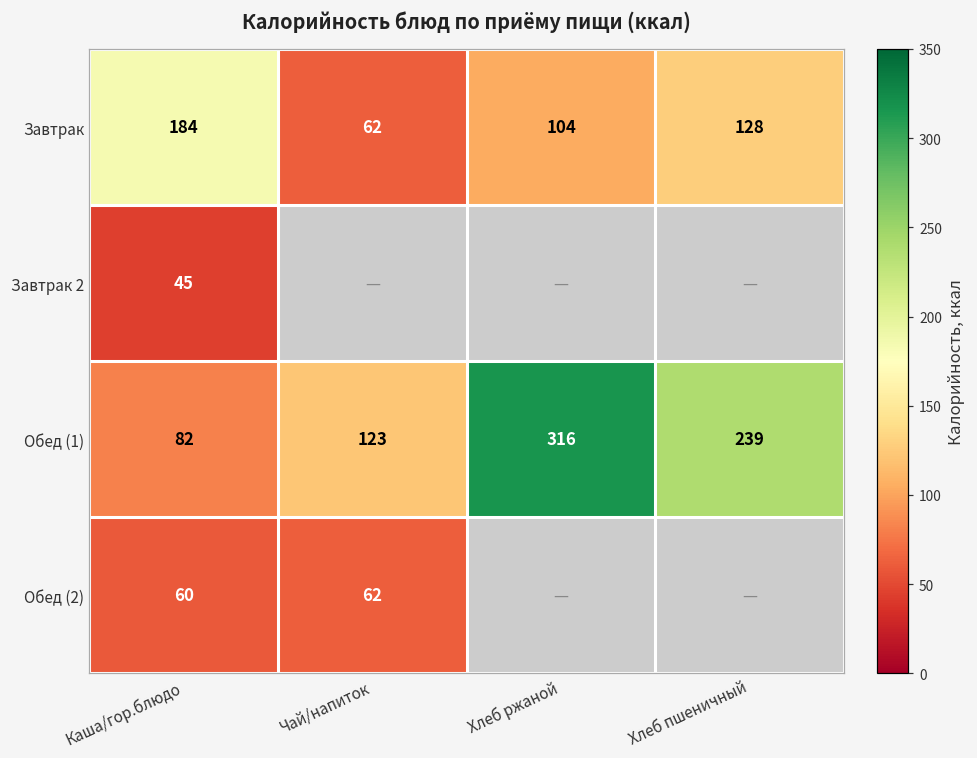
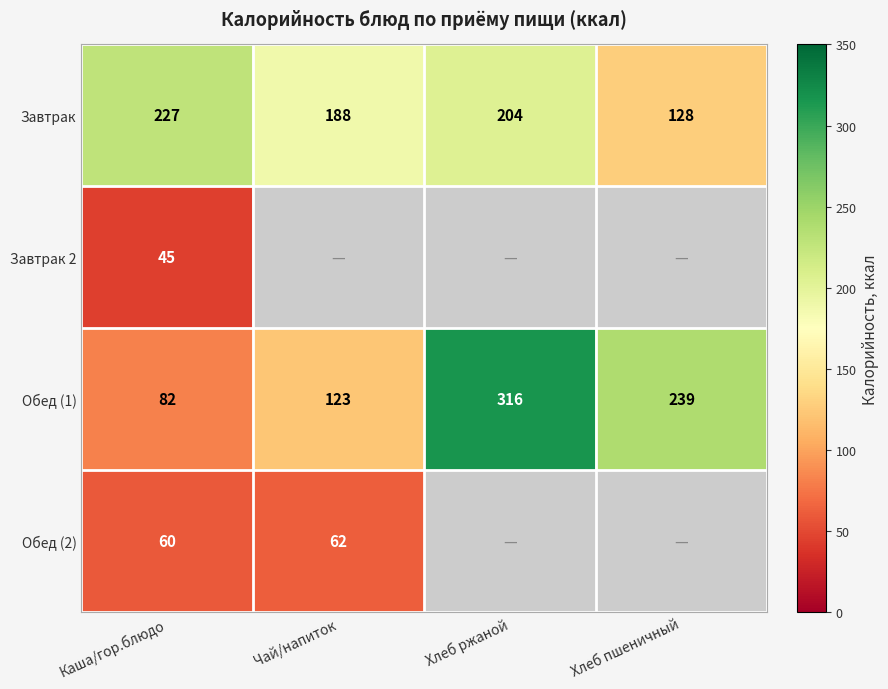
Завтрак, Каша/гор.блюдо: 184 -> 227
Завтрак, Чай/напиток: 62 -> 188
Завтрак, Хлеб ржаной: 104 -> 204
